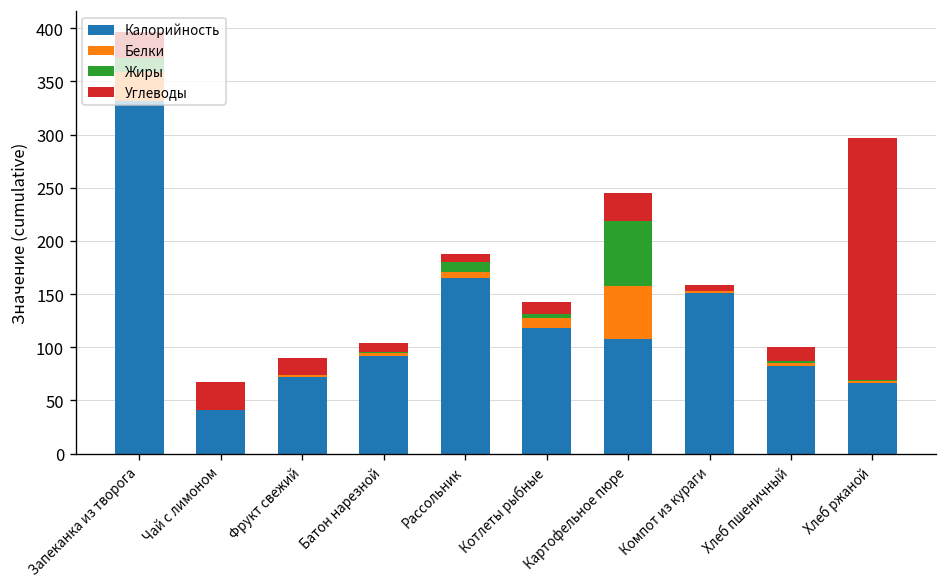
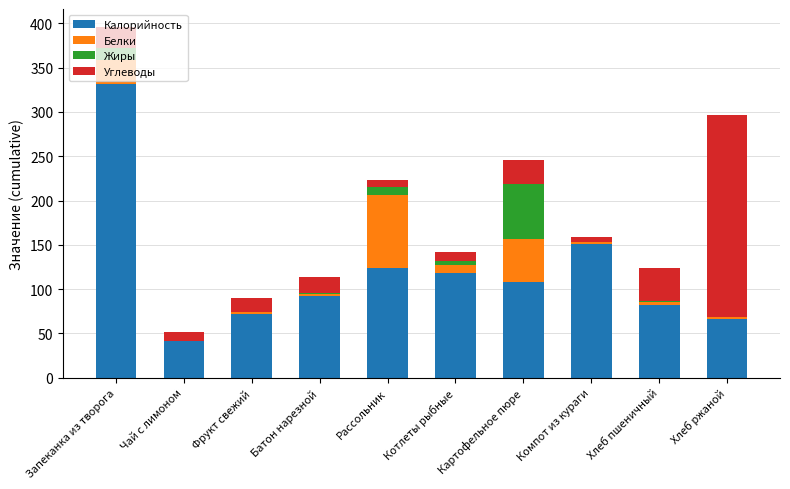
Углеводы, Чай с лимоном: 30 -> 10
Углеводы, Батон нарезной: 10 -> 20
Калорийность, Рассольник: 170 -> 120
Белки, Рассольник: 10 -> 80
Углеводы, Хлеб пшеничный: 10 -> 40
